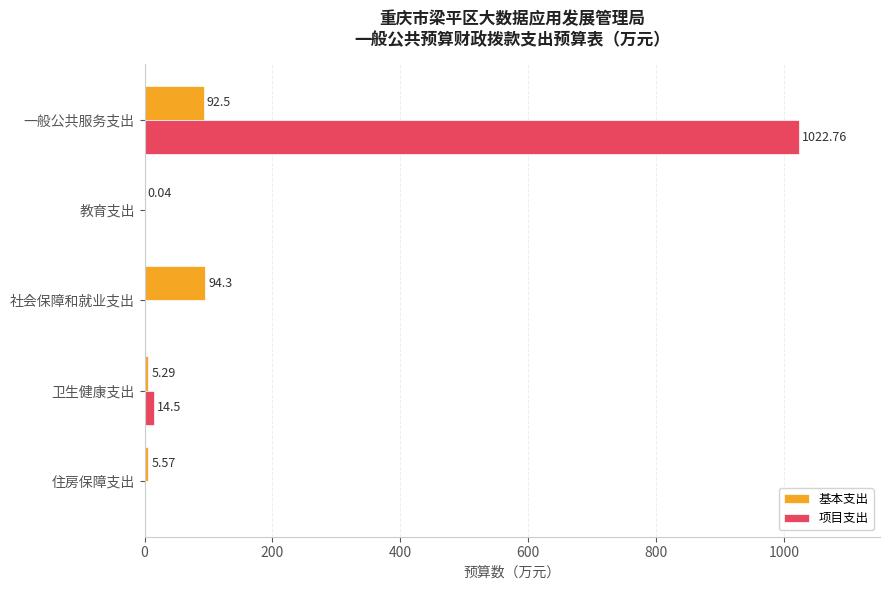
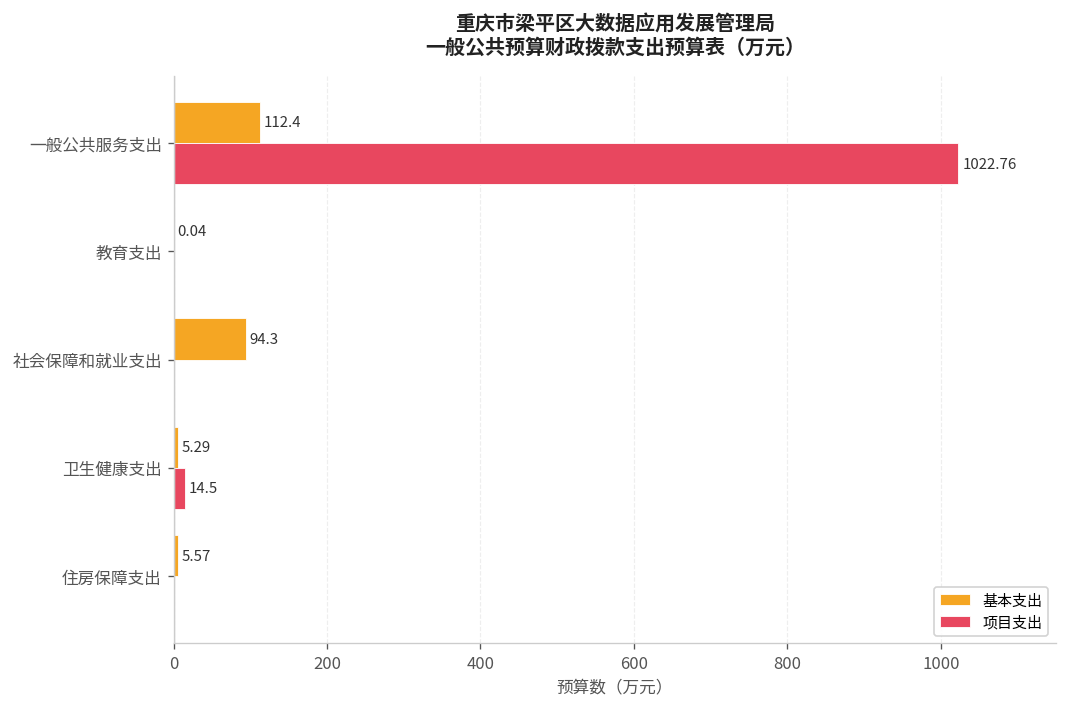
基本支出, 一般公共服务支出: 92.5 -> 112.4
